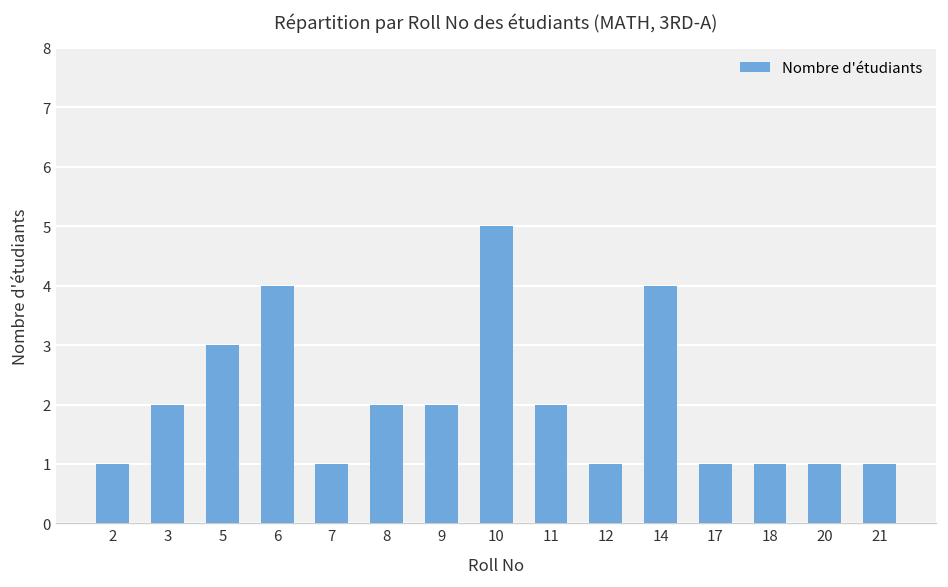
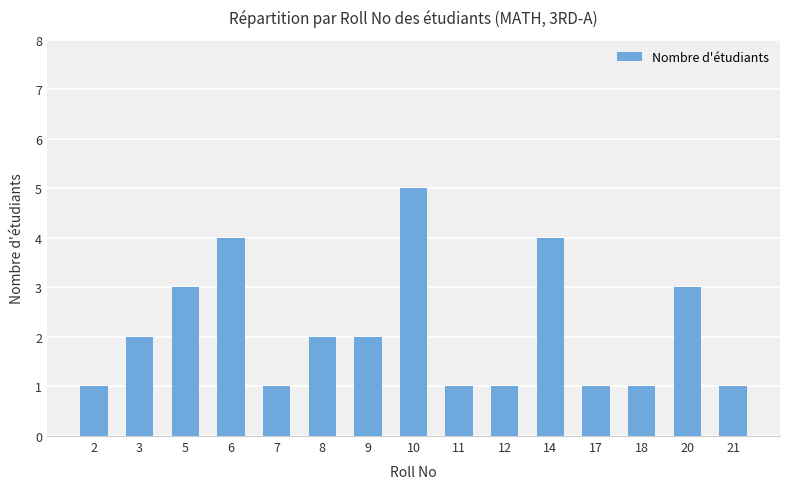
11: 2 -> 1
20: 1 -> 3
